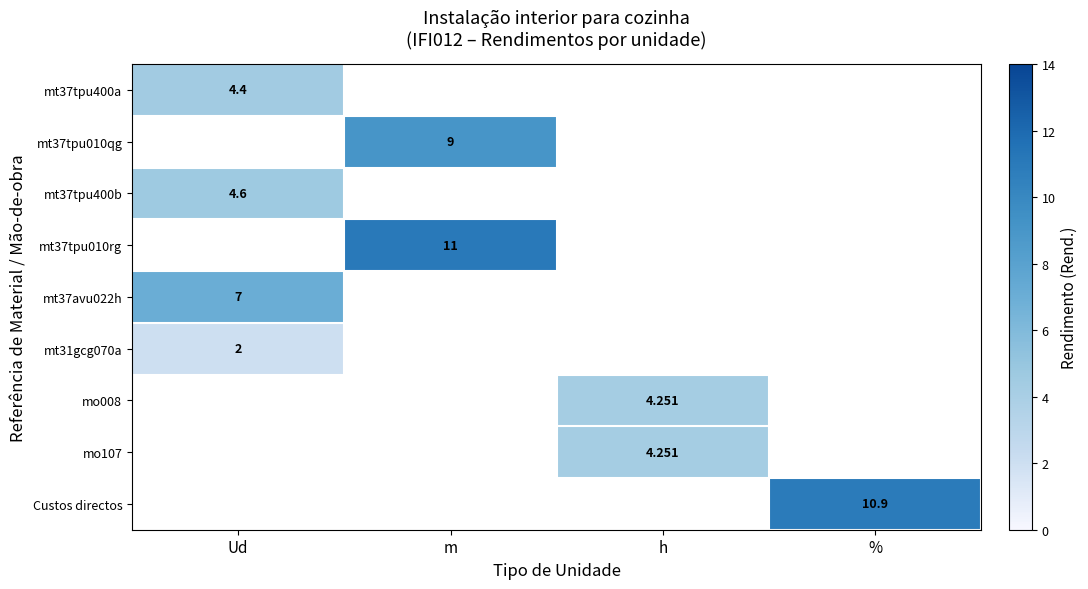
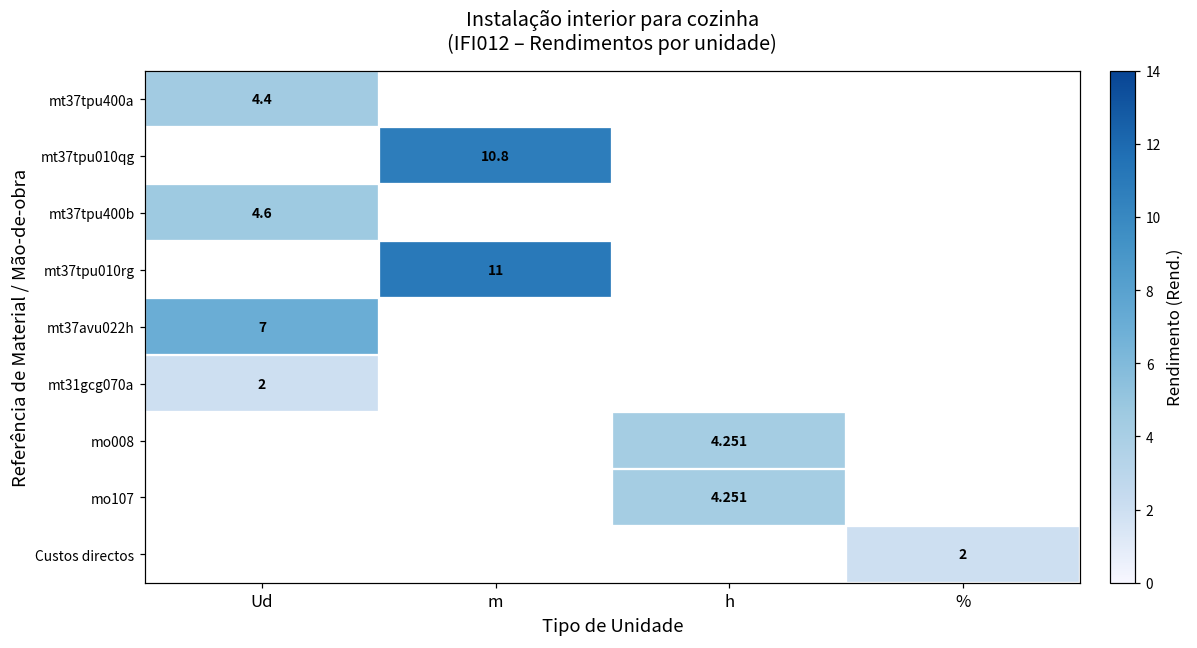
mt37tpu010qg, m: 9 -> 10.8
Custos directos, %: 10.9 -> 2
